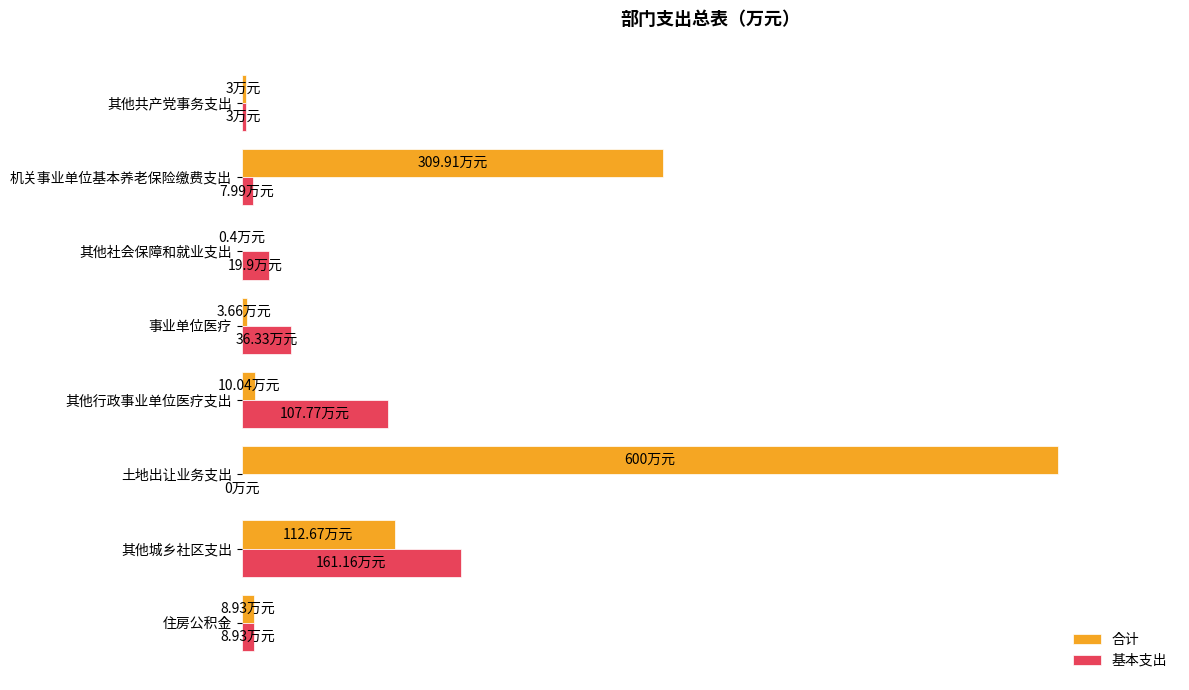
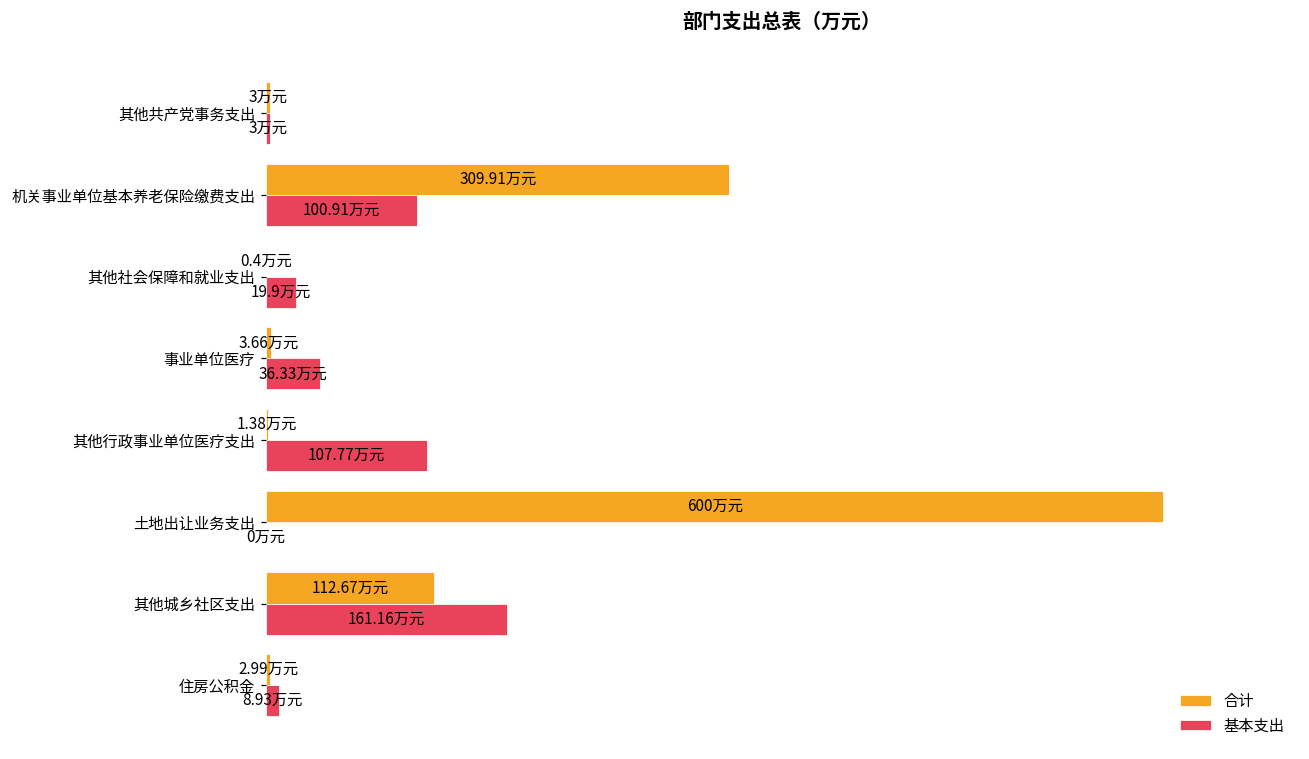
基本支出, 机关事业单位基本养老保险缴费支出: 7.99 -> 100.91
合计, 其他行政事业单位医疗支出: 10.04 -> 1.38
合计, 住房公积金: 8.93 -> 2.99
